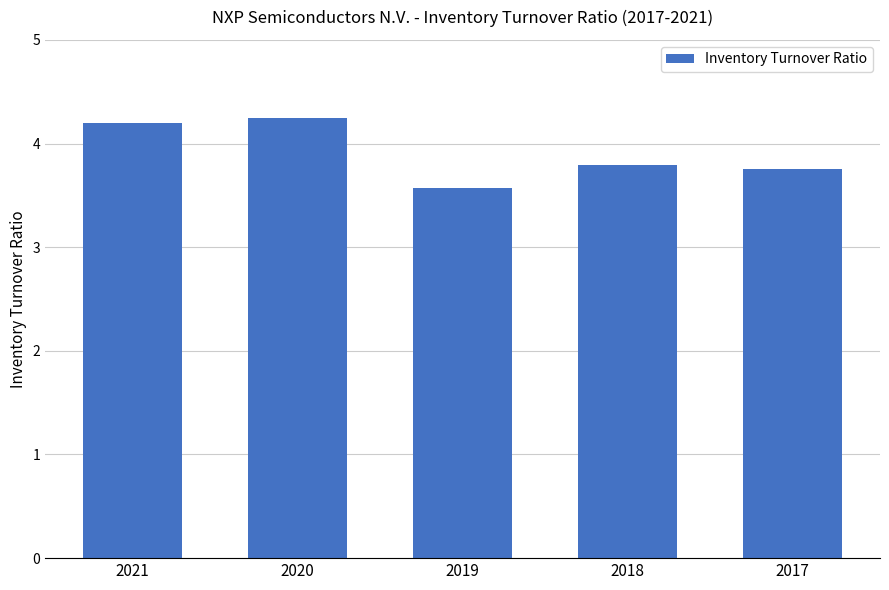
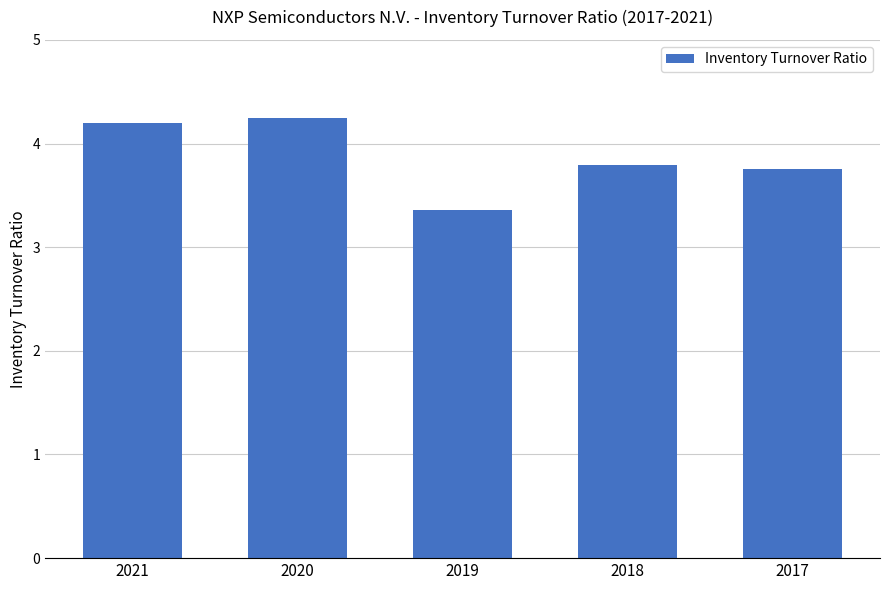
2019: 3.57 -> 3.36
